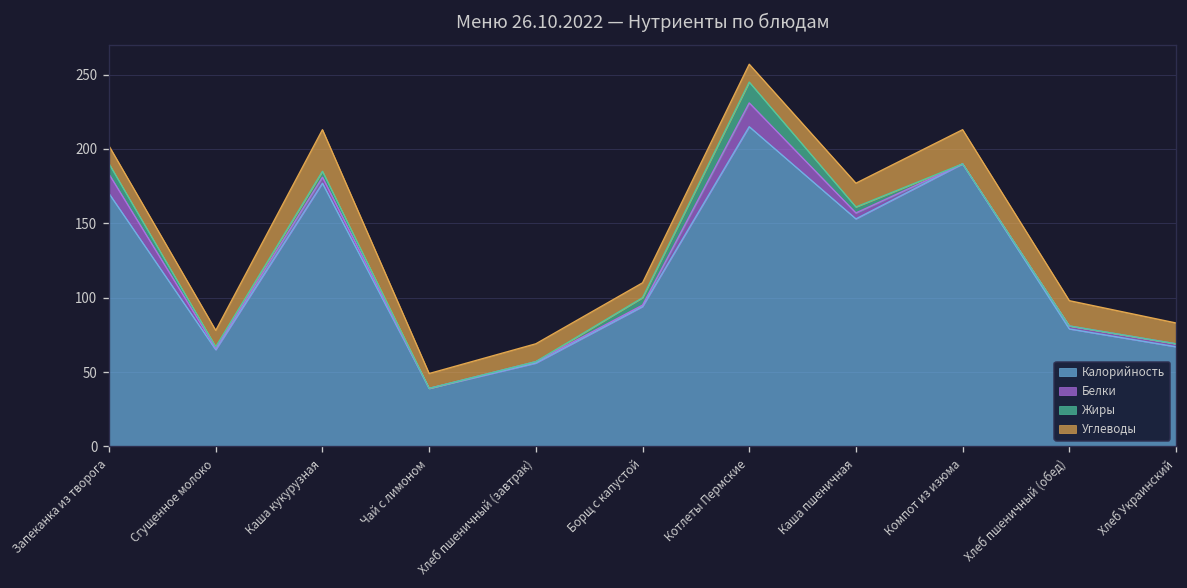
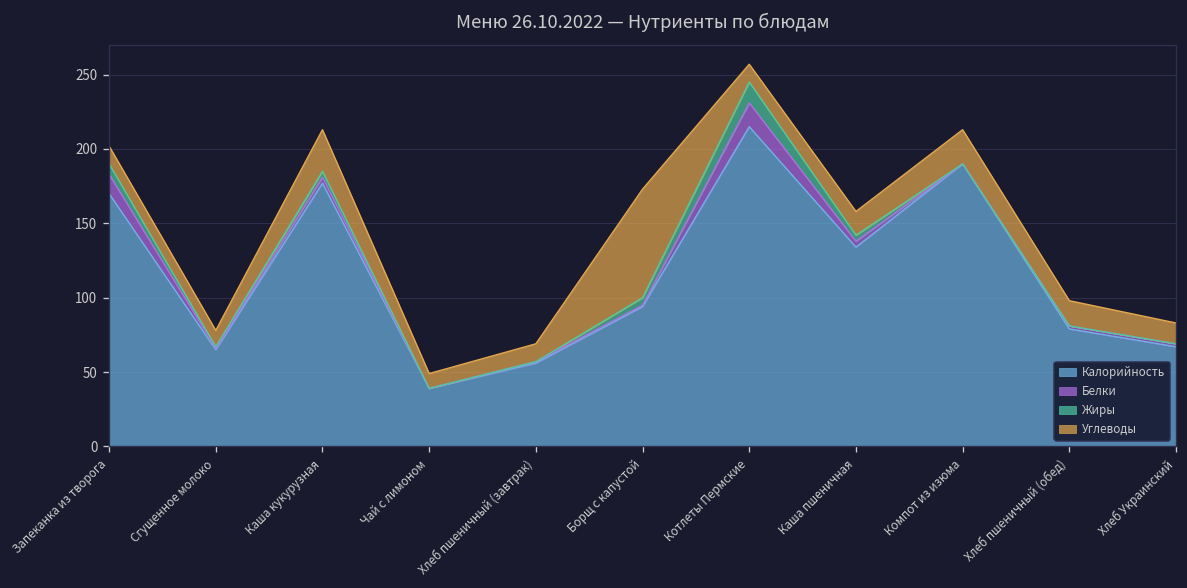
Углеводы, Борщ с капустой: 10 -> 73
Калорийность, Каша пшеничная: 153 -> 134
